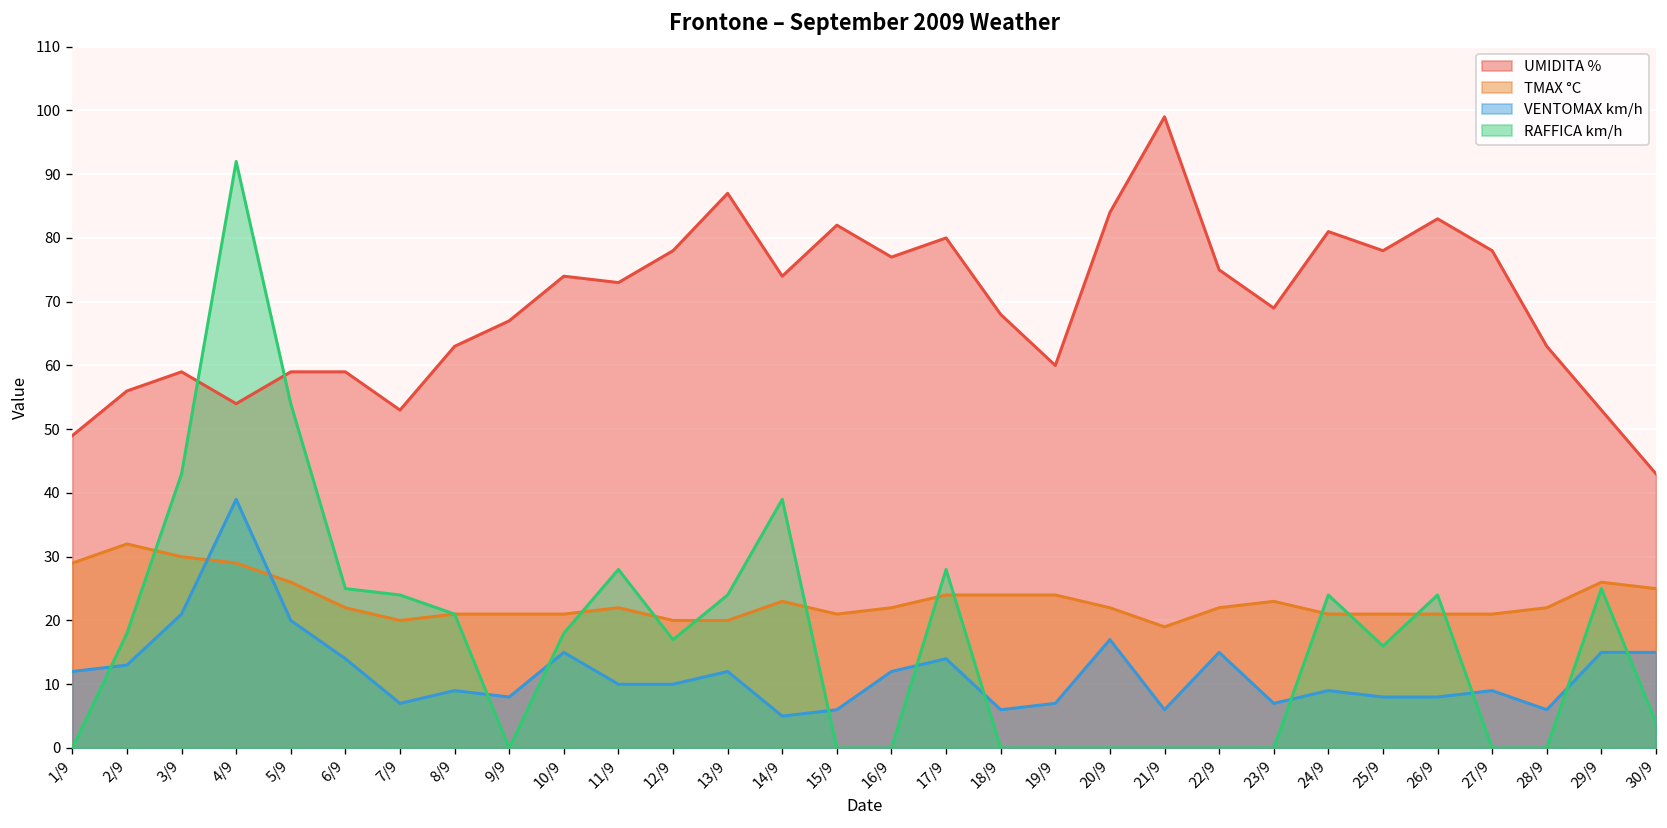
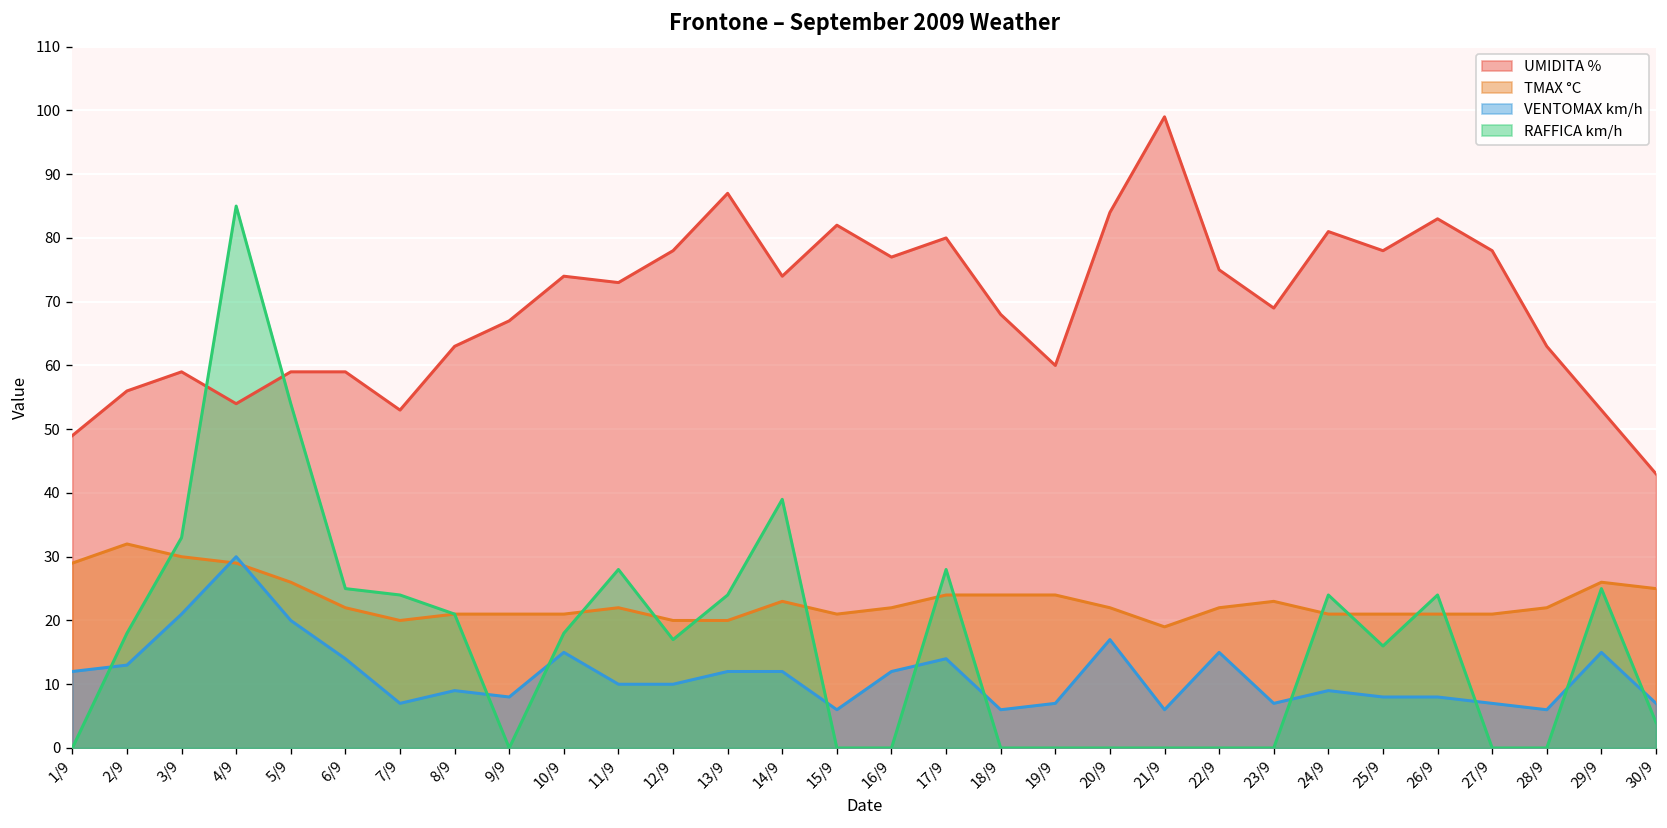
RAFFICA km/h, 3/9: 43 -> 33
VENTOMAX km/h, 4/9: 39 -> 30
RAFFICA km/h, 4/9: 92 -> 85
VENTOMAX km/h, 14/9: 5 -> 12
VENTOMAX km/h, 27/9: 9 -> 7
VENTOMAX km/h, 30/9: 15 -> 7
